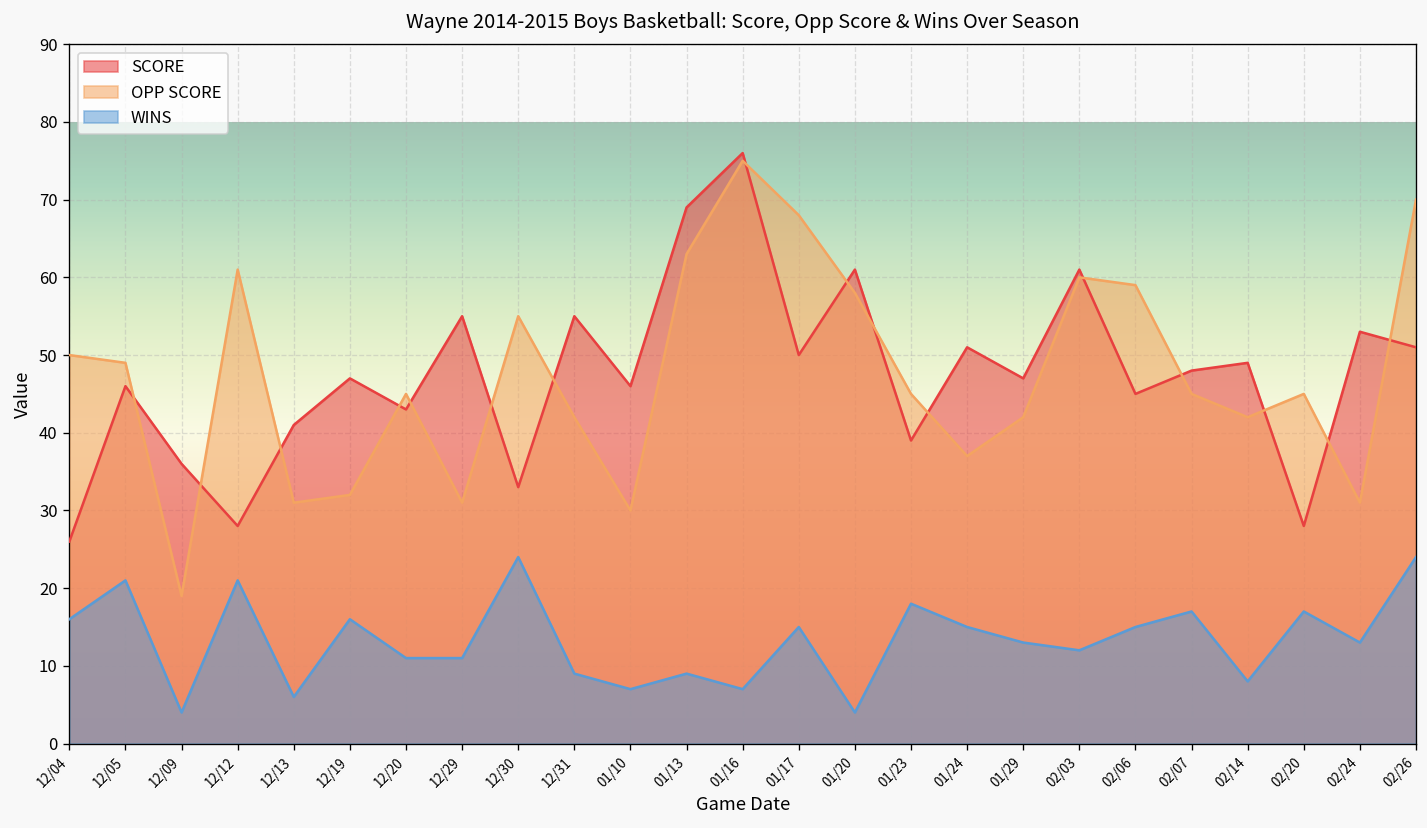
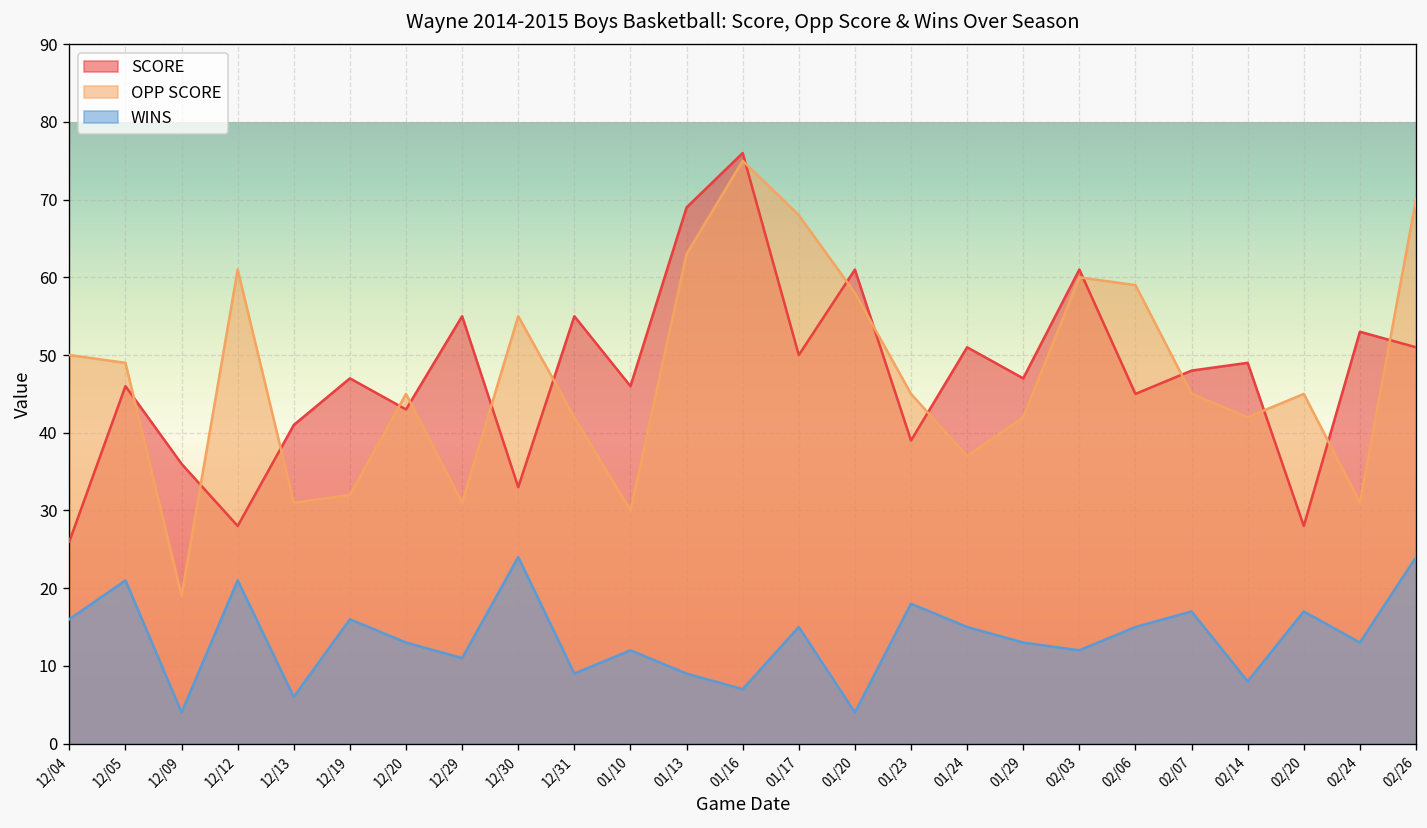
WINS, 12/20: 11 -> 13
WINS, 01/10: 7 -> 12
